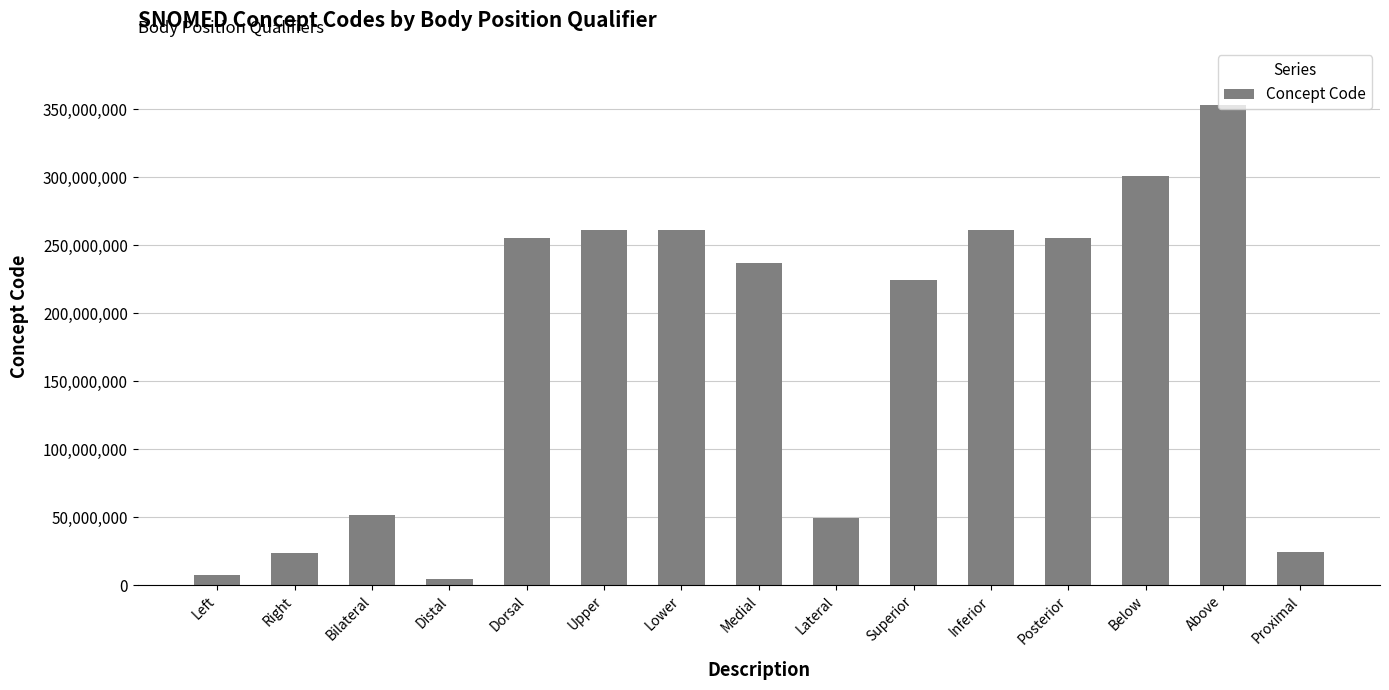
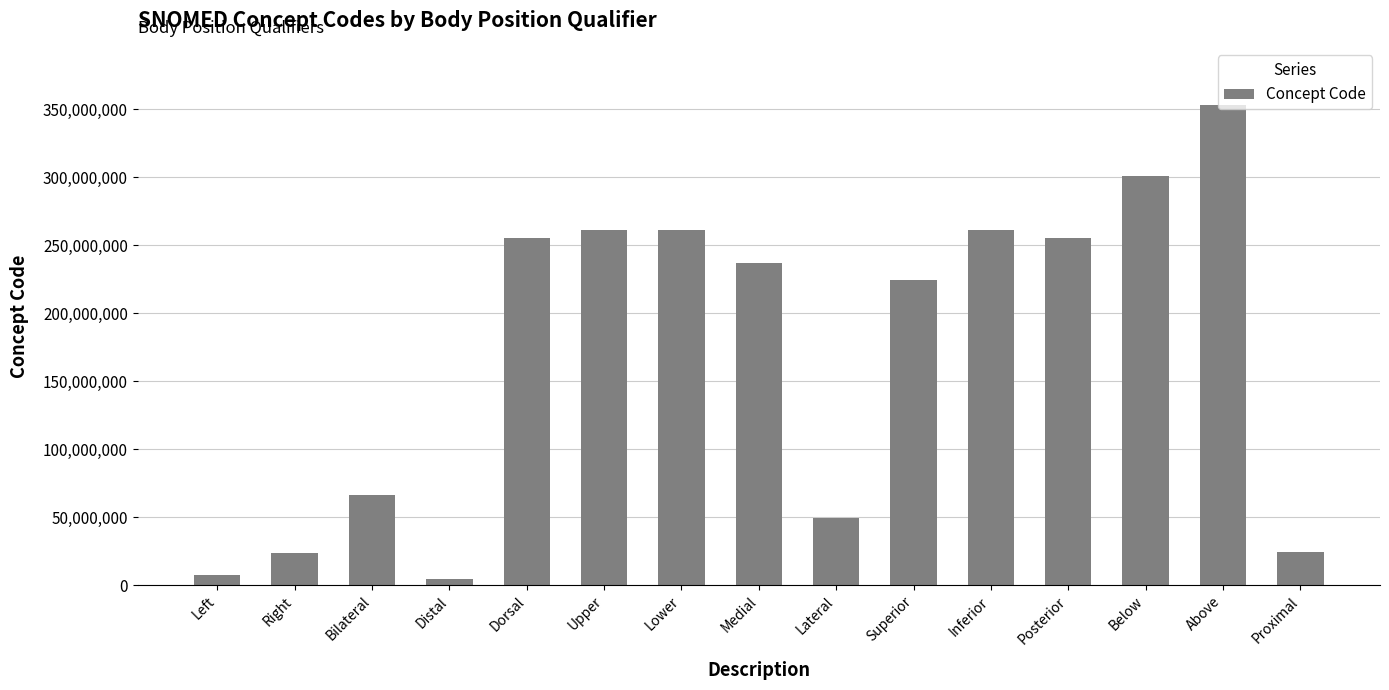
Bilateral: 51,000,000 -> 66,000,000
